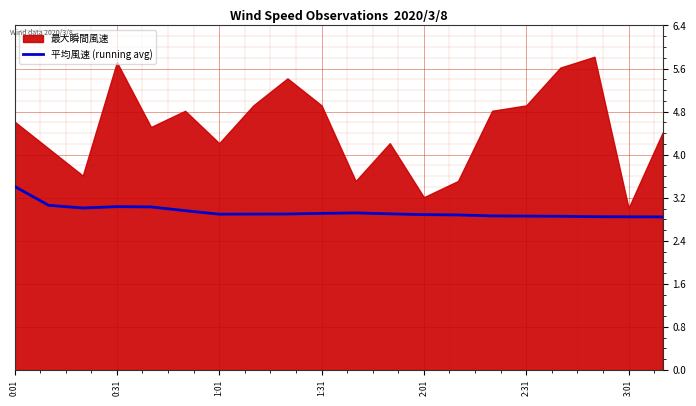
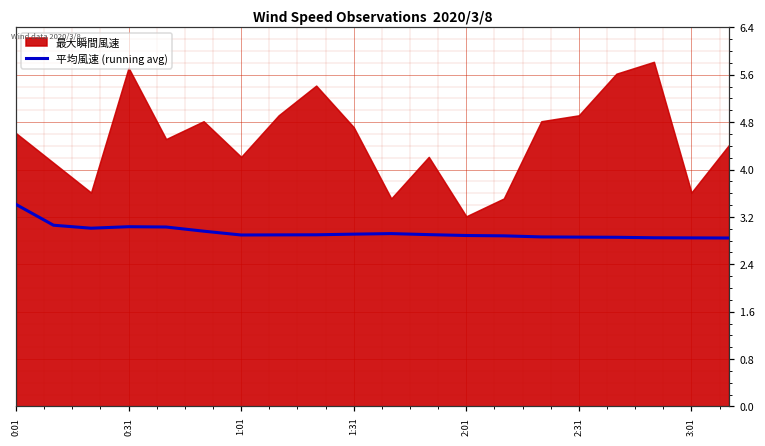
最大瞬間風速, 1:31: 4.9 -> 4.7
最大瞬間風速, 3:01: 3.0 -> 3.6
